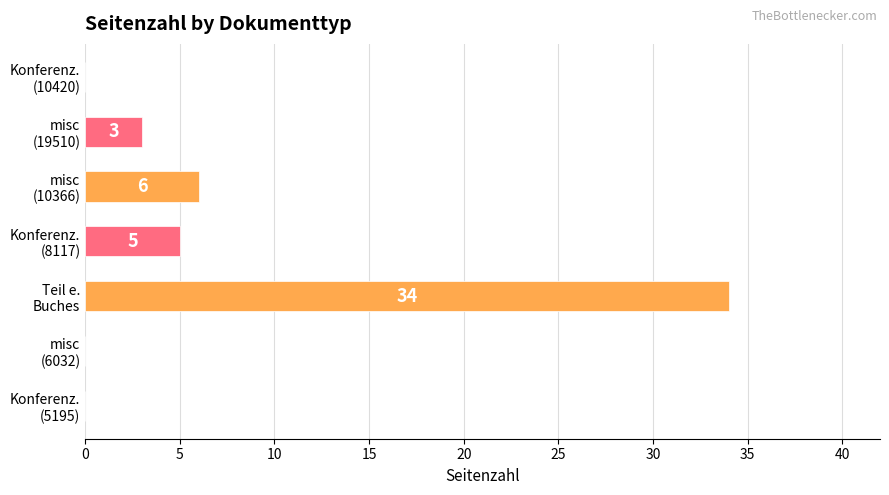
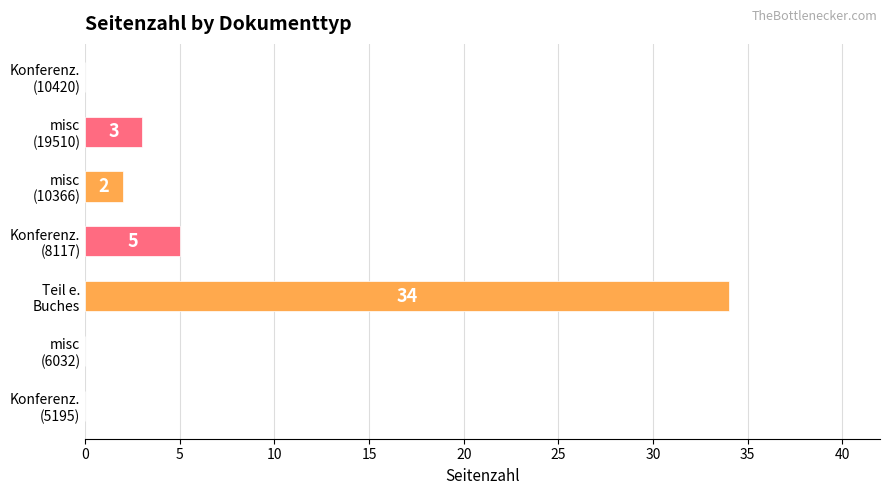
misc (10366): 6 -> 2
